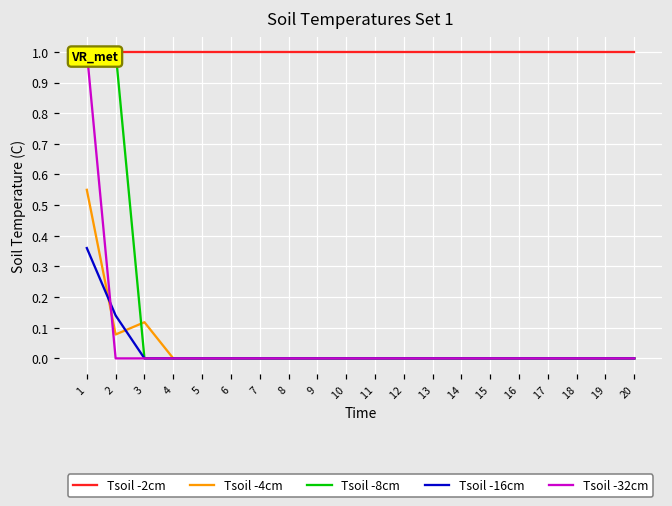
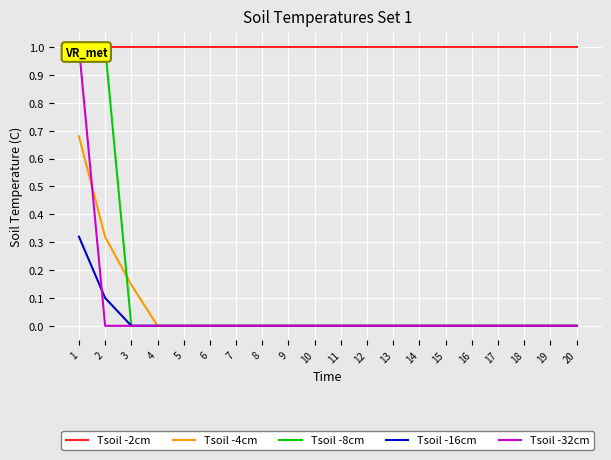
Tsoil -4cm, 1: 0.55 -> 0.68
Tsoil -16cm, 1: 0.36 -> 0.32
Tsoil -4cm, 2: 0.08 -> 0.32
Tsoil -16cm, 2: 0.14 -> 0.10
Tsoil -4cm, 3: 0.12 -> 0.15
